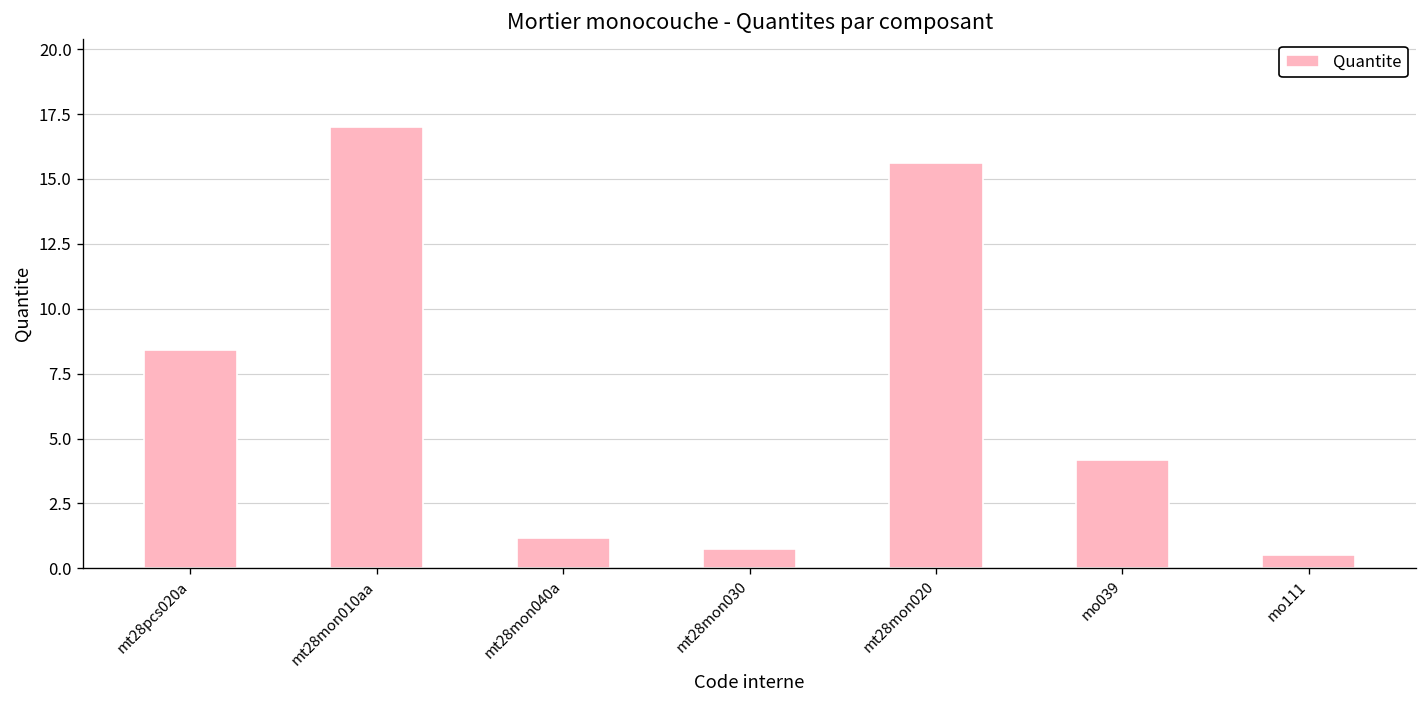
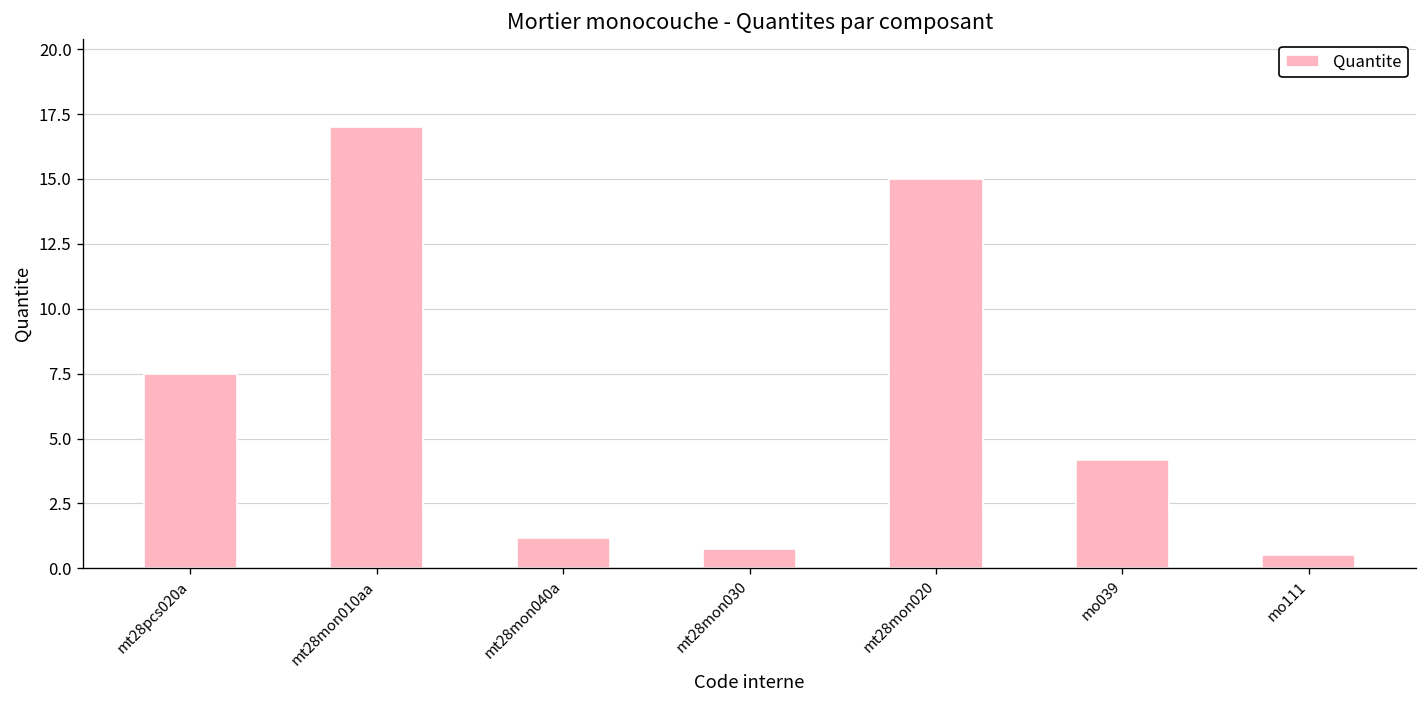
mt28pcs020a: 8.4 -> 7.5
mt28mon020: 15.6 -> 15.0
